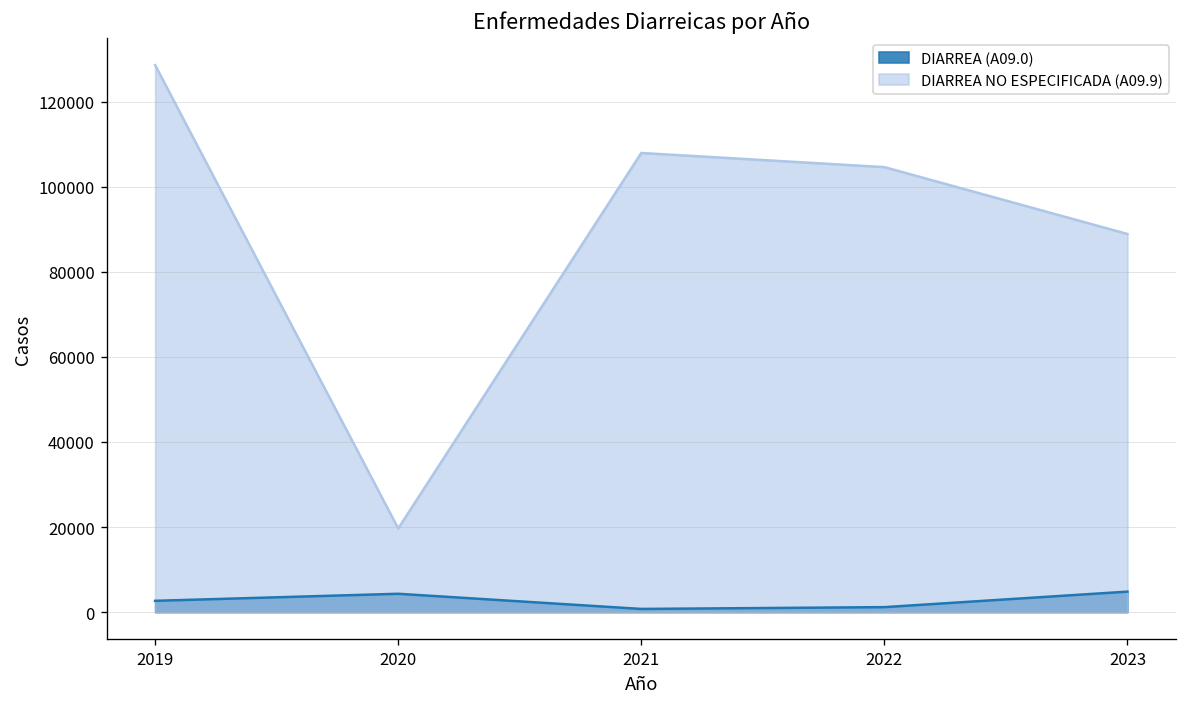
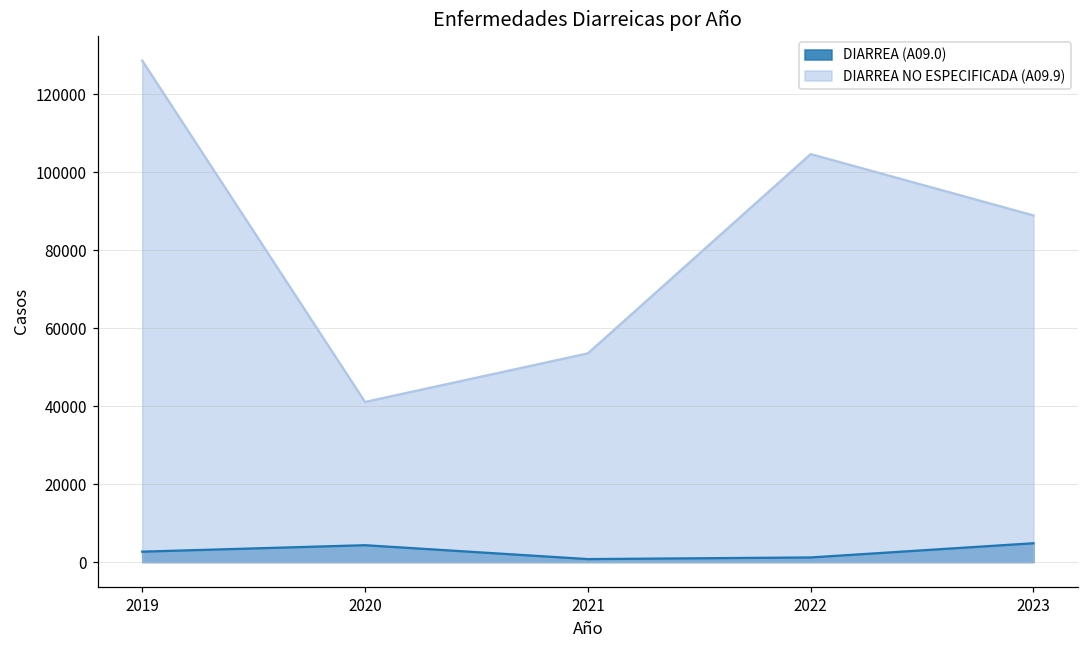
DIARREA NO ESPECIFICADA (A09.9), 2020: 20000 -> 41000
DIARREA NO ESPECIFICADA (A09.9), 2021: 108000 -> 54000
